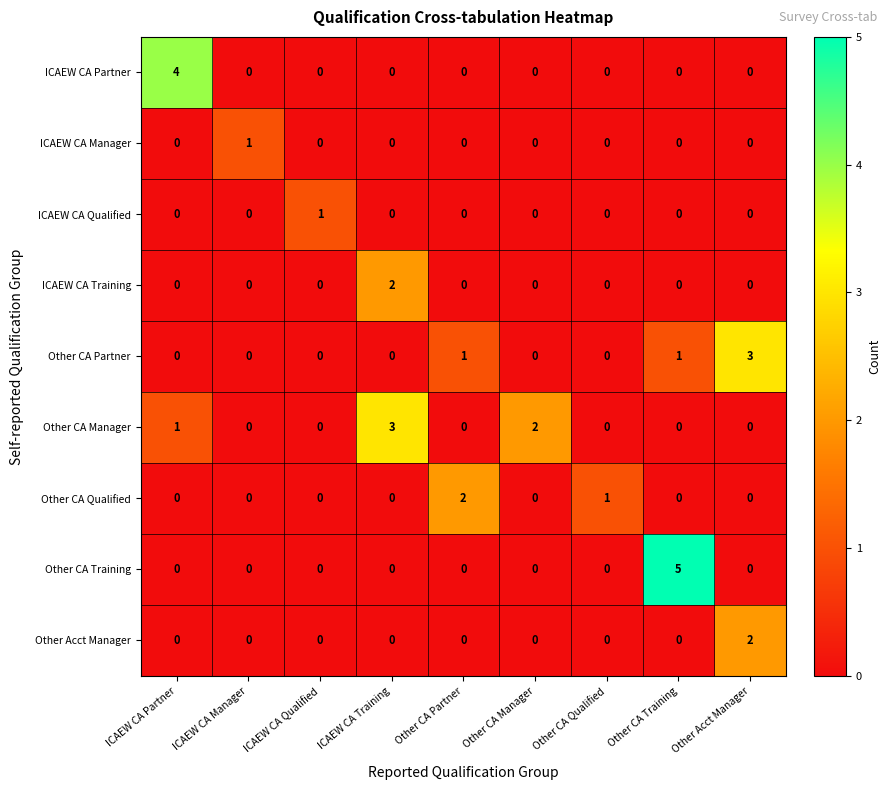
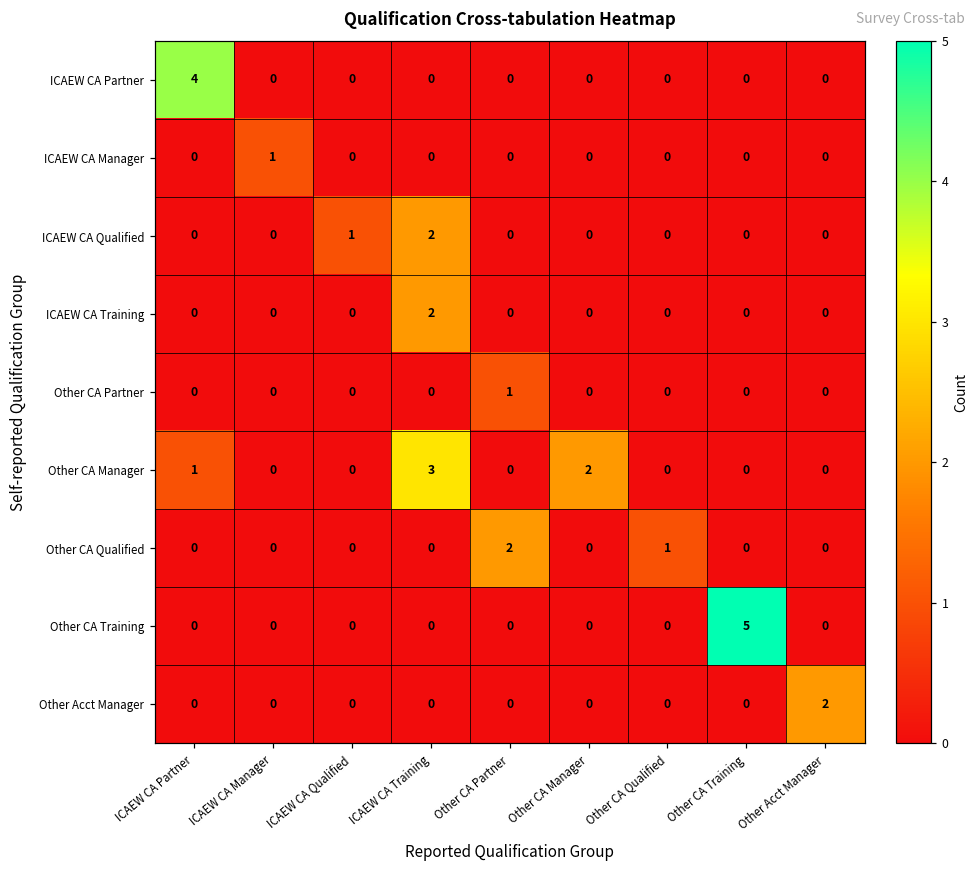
ICAEW CA Qualified, ICAEW CA Training: 0 -> 2
Other CA Partner, Other CA Training: 1 -> 0
Other CA Partner, Other Acct Manager: 3 -> 0
